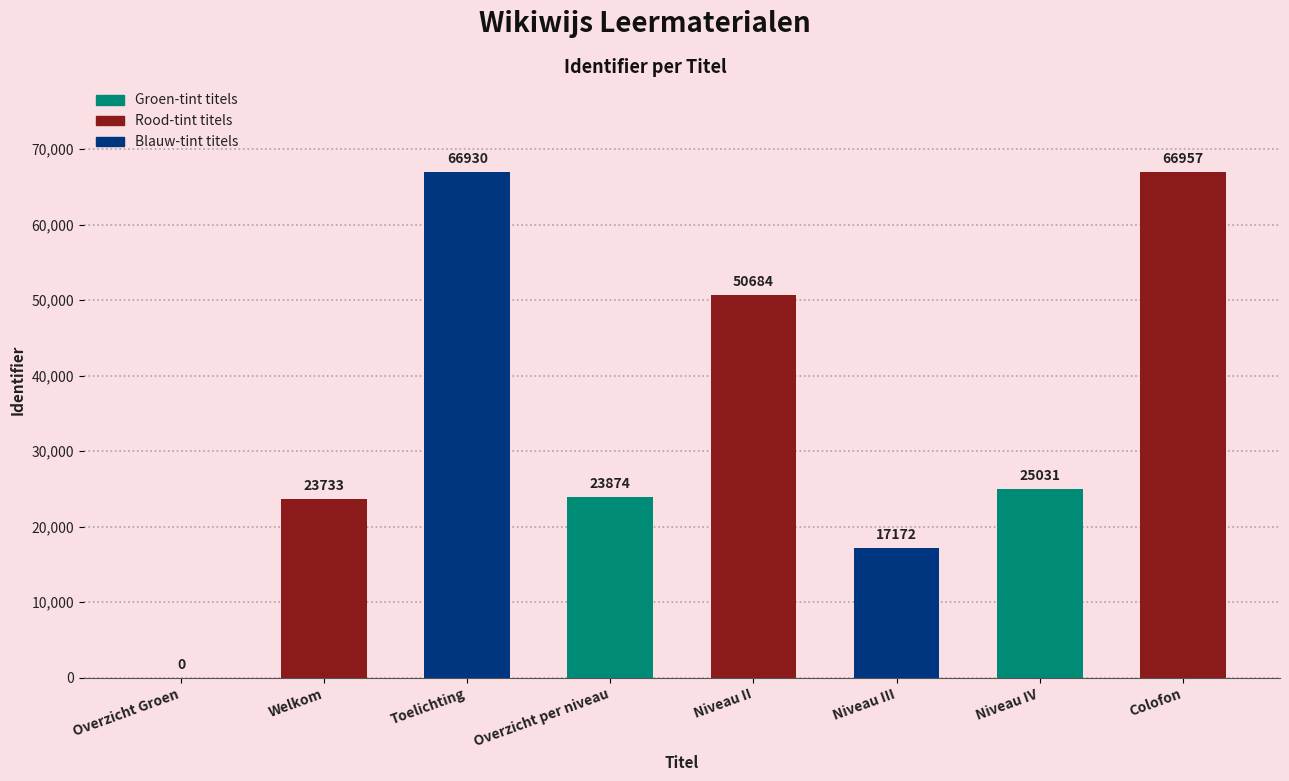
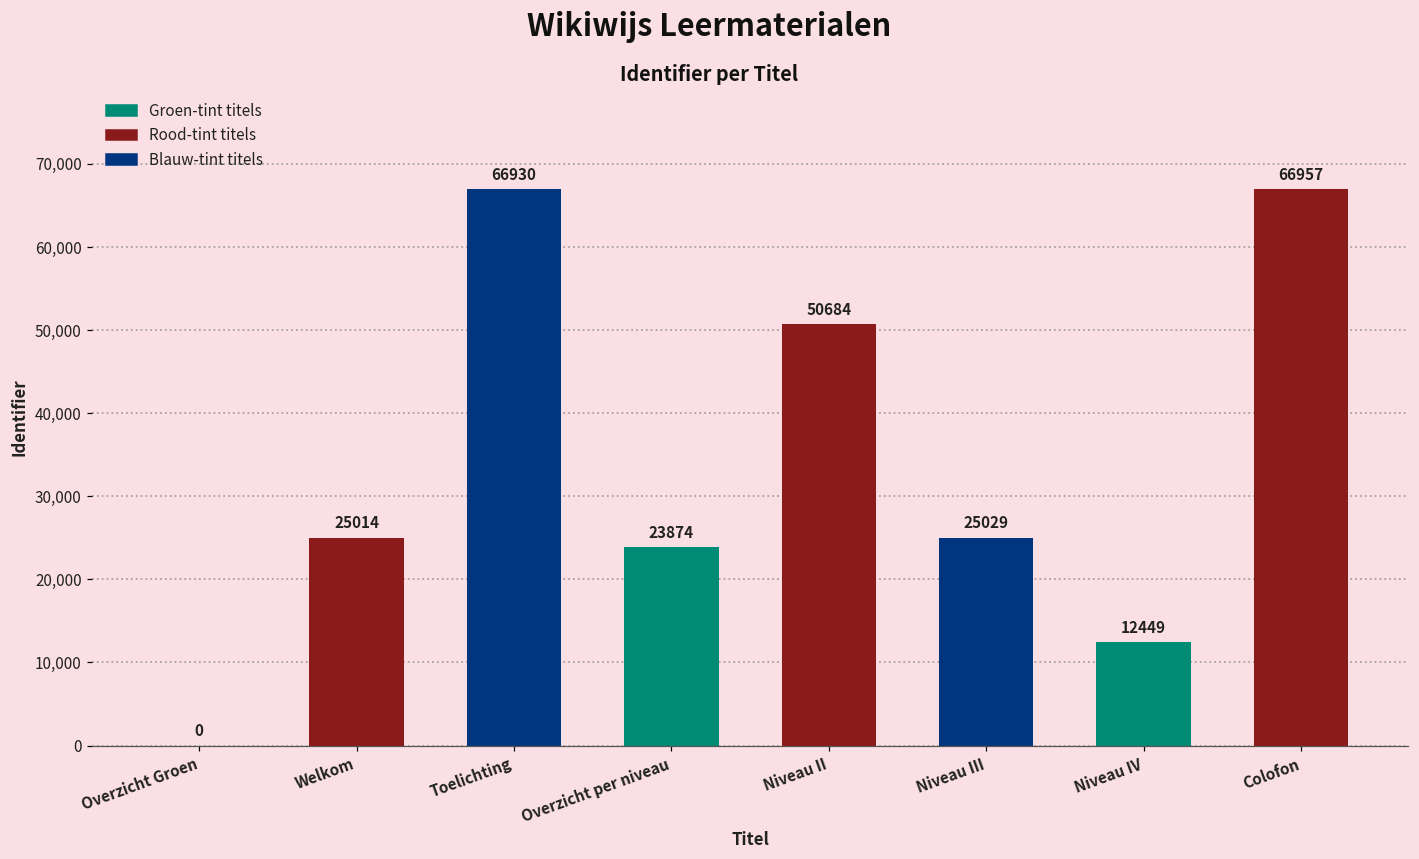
Welkom: 23733 -> 25014
Niveau III: 17172 -> 25029
Niveau IV: 25031 -> 12449
